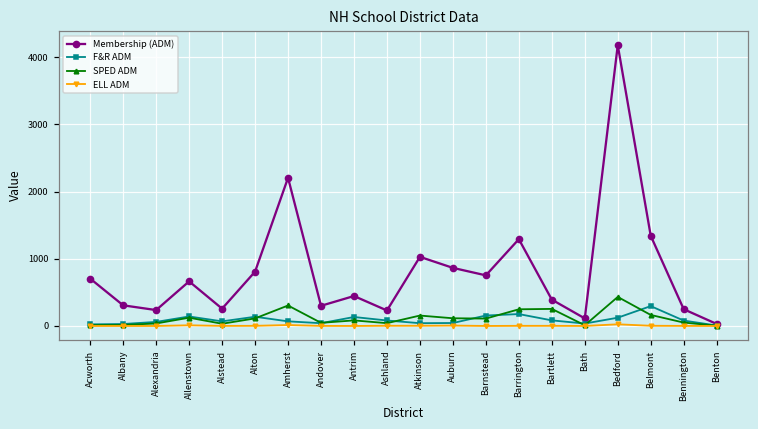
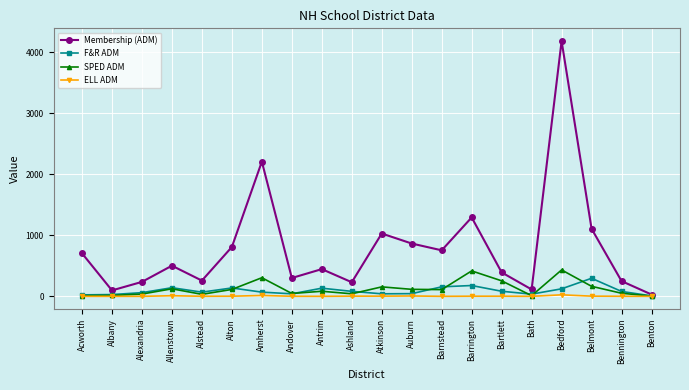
Membership (ADM), Albany: 300 -> 100
Membership (ADM), Allenstown: 700 -> 500
SPED ADM, Barrington: 200 -> 400
Membership (ADM), Belmont: 1300 -> 1100
